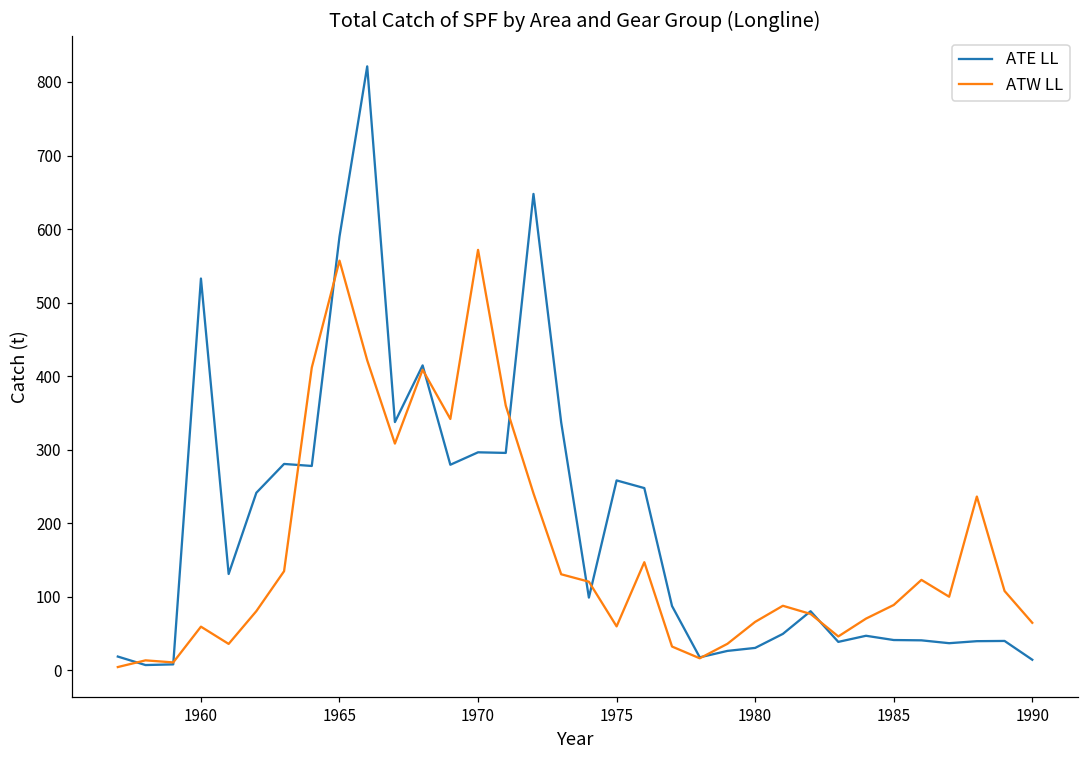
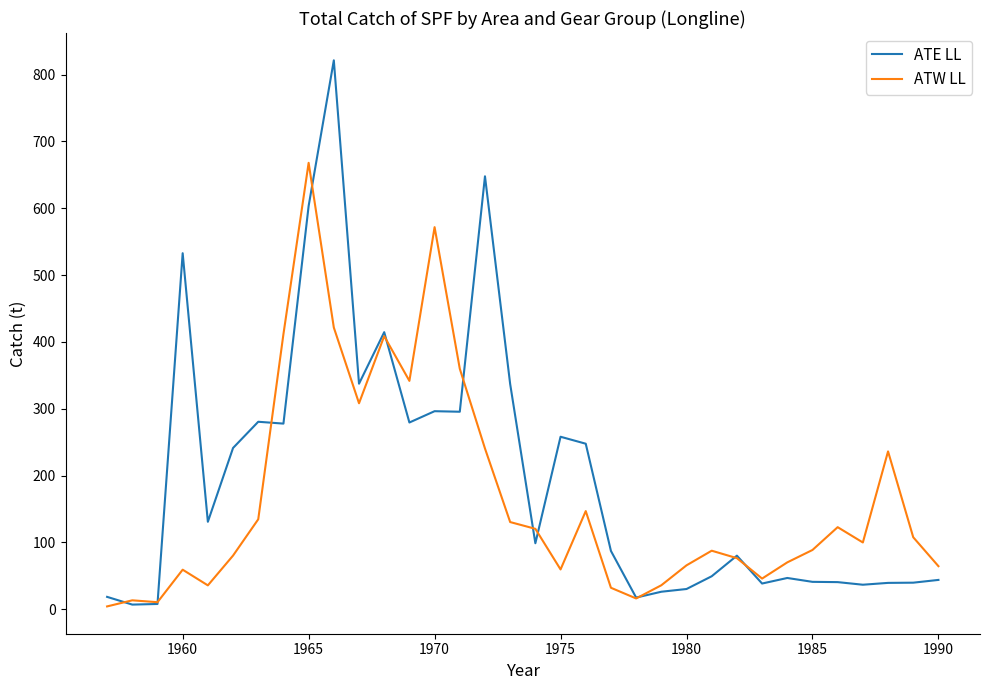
ATE LL, 1965: 590 -> 600
ATW LL, 1965: 560 -> 670
ATE LL, 1990: 10 -> 40
